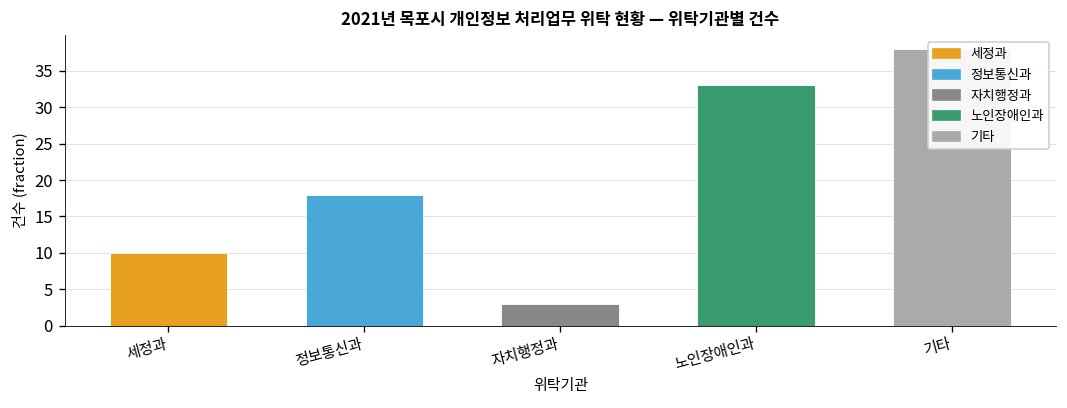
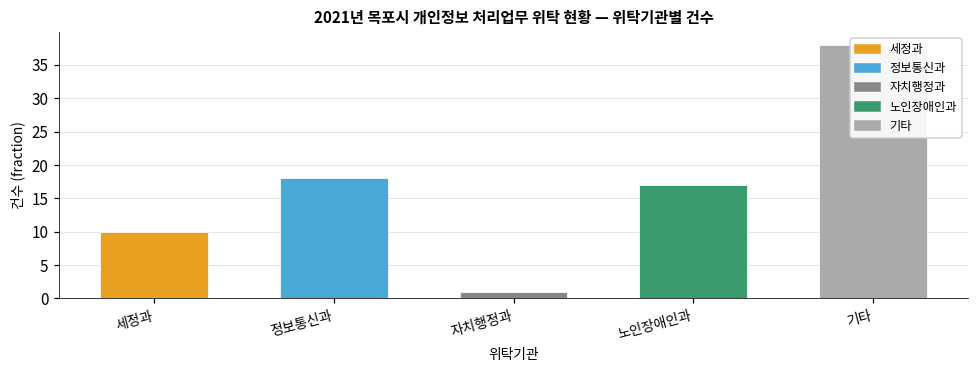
자치행정과: 3 -> 1
노인장애인과: 33 -> 17
